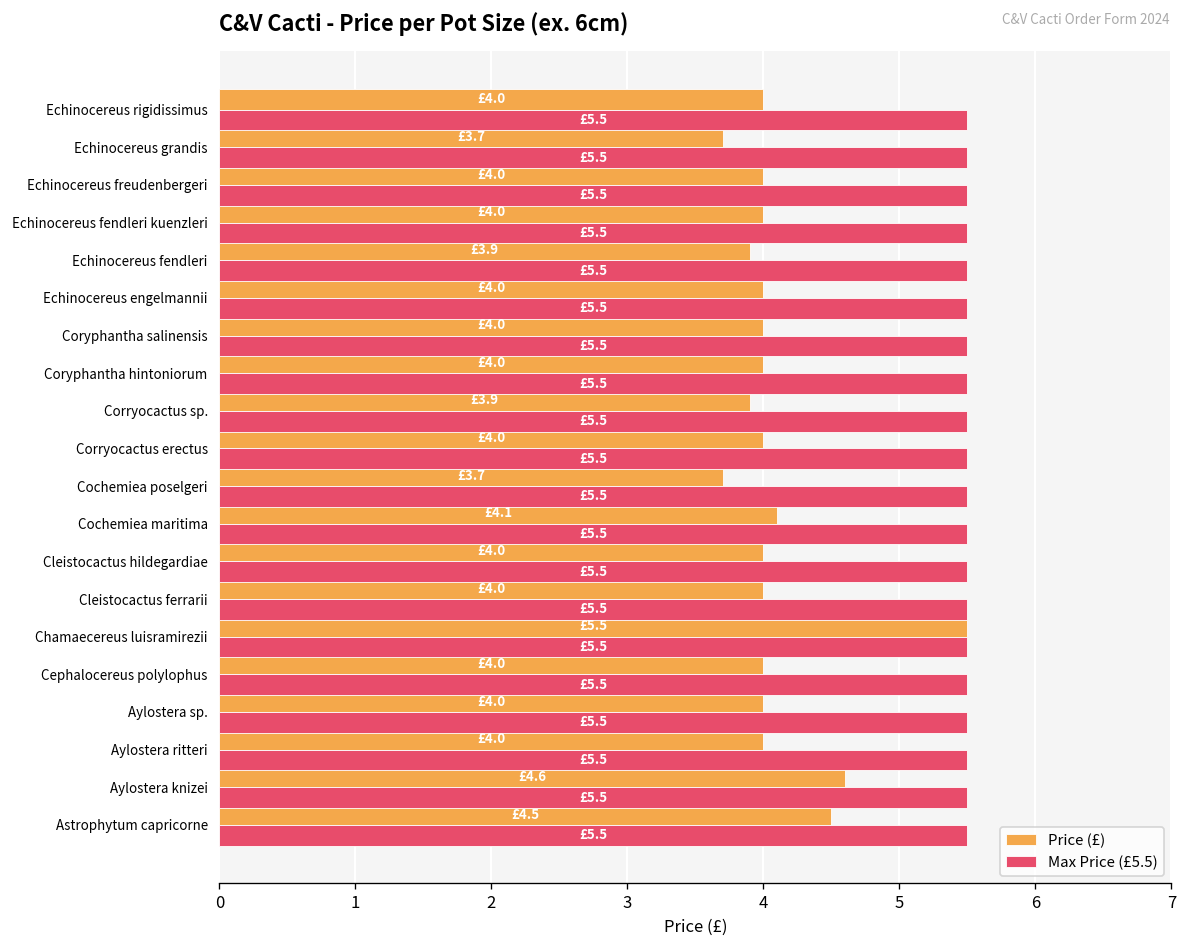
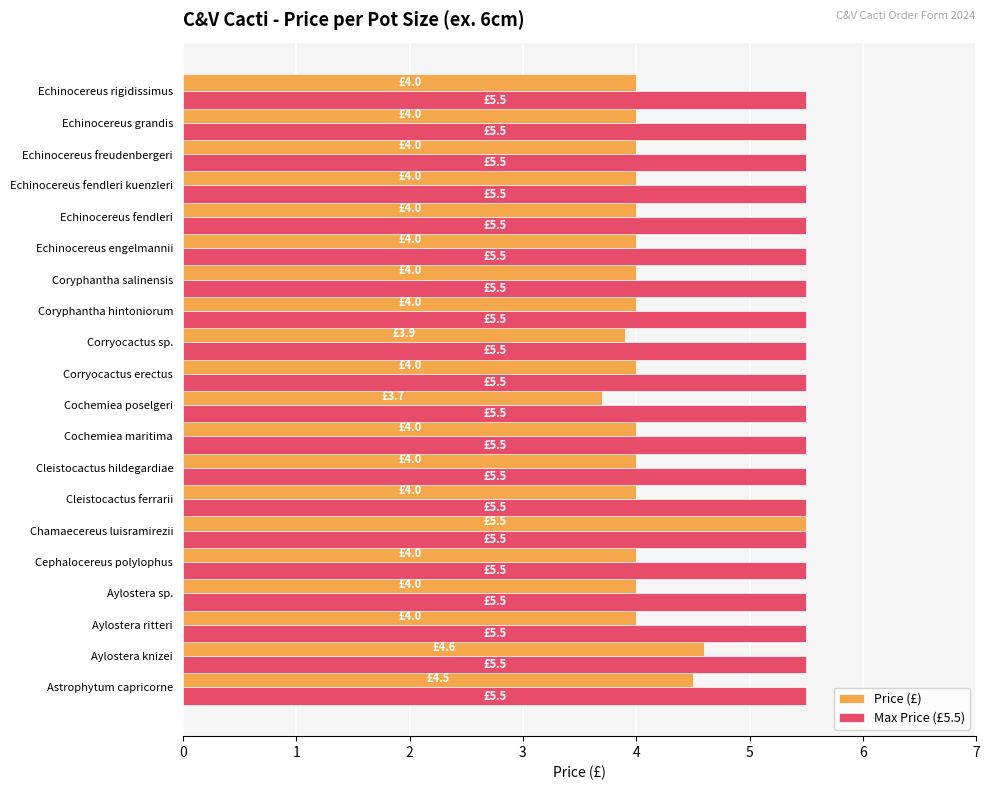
Price (£), Echinocereus grandis: £3.7 -> £4.0
Price (£), Echinocereus fendleri: £3.9 -> £4.0
Price (£), Cochemiea maritima: £4.1 -> £4.0
